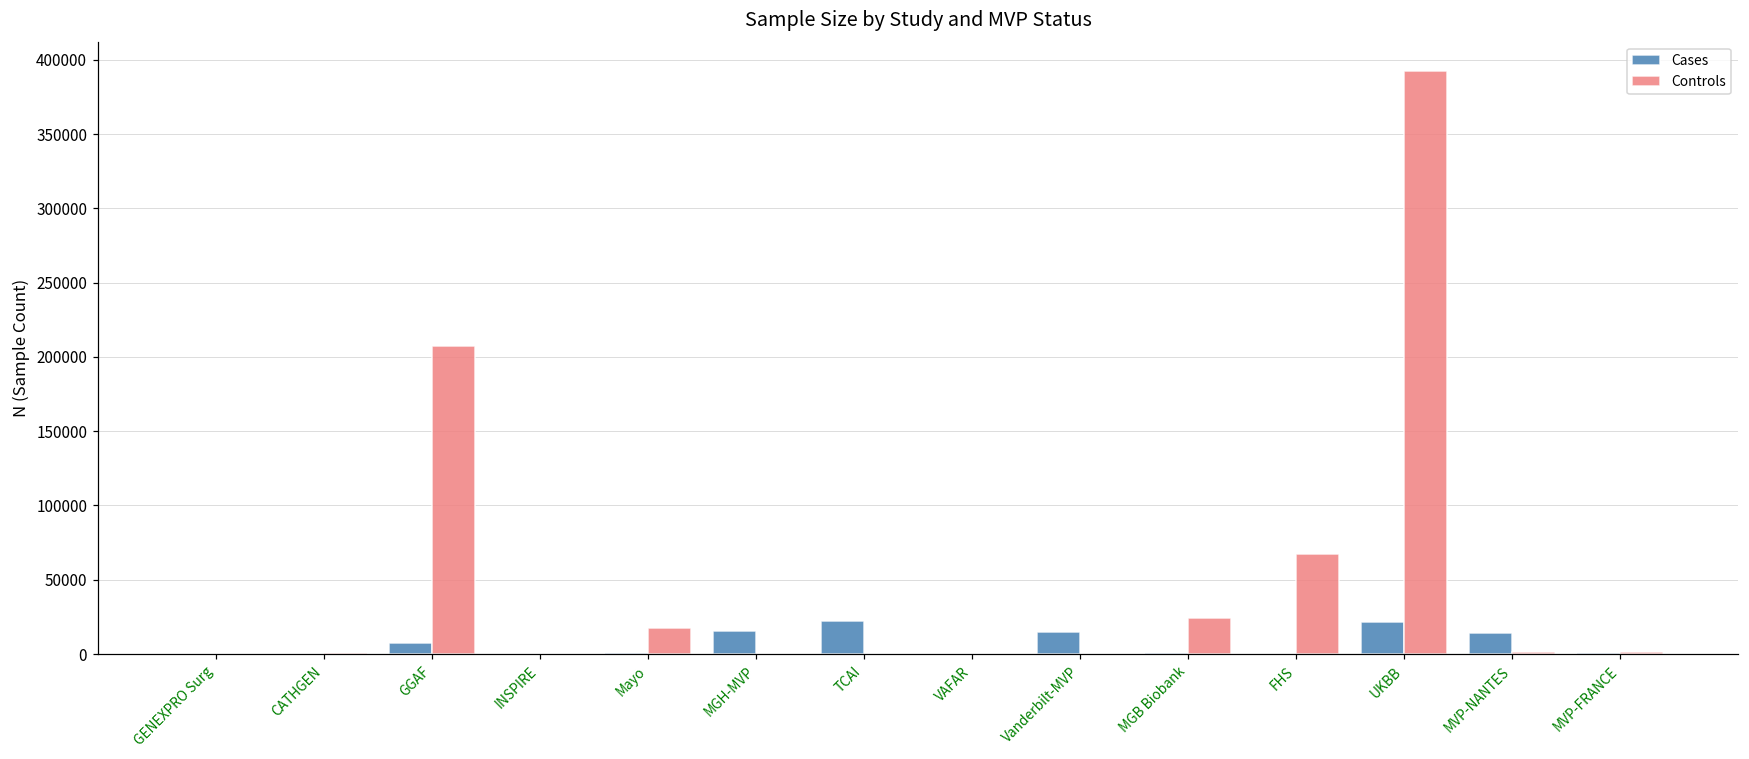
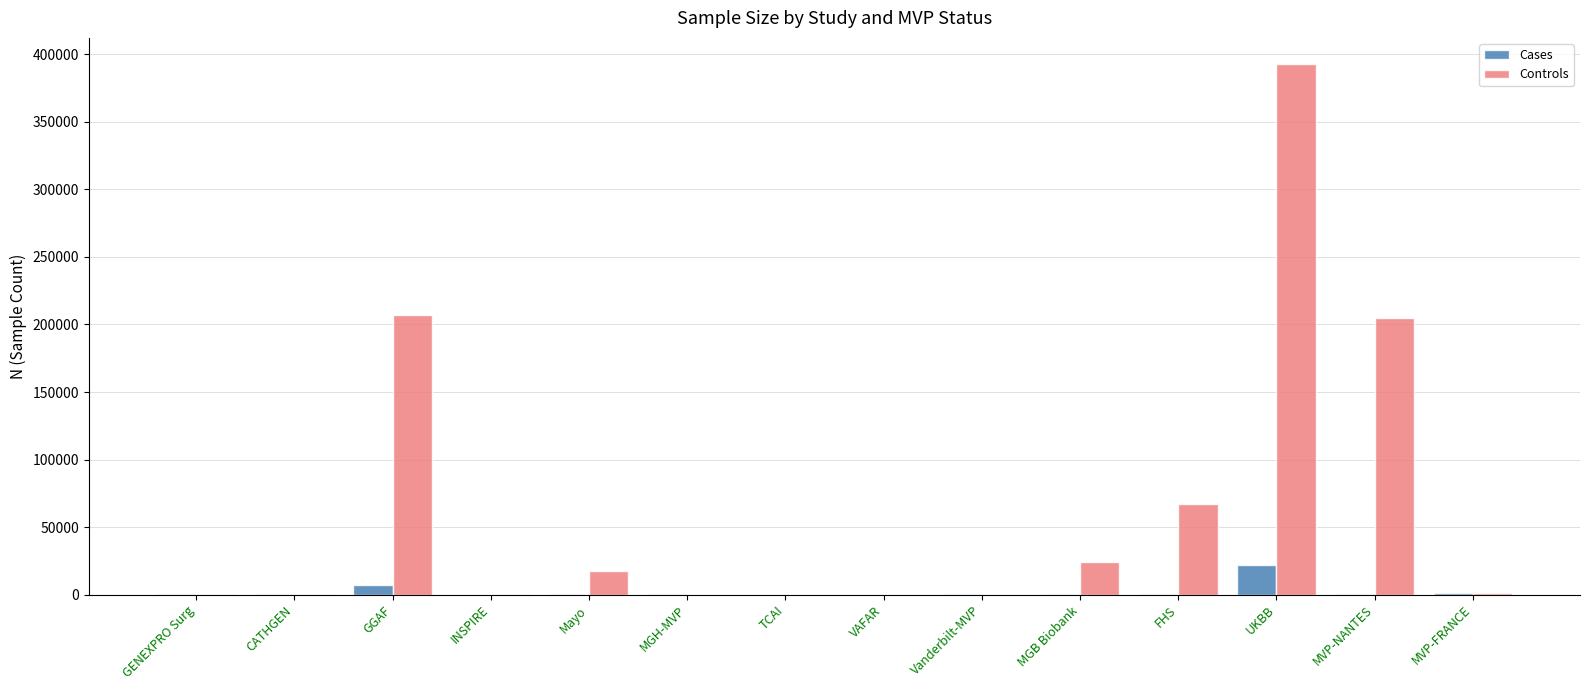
Cases, MGH-MVP: 15000 -> 1000
Cases, TCAI: 22000 -> 0
Cases, Vanderbilt-MVP: 15000 -> 0
Cases, MVP-NANTES: 14000 -> 0
Controls, MVP-NANTES: 1000 -> 205000
